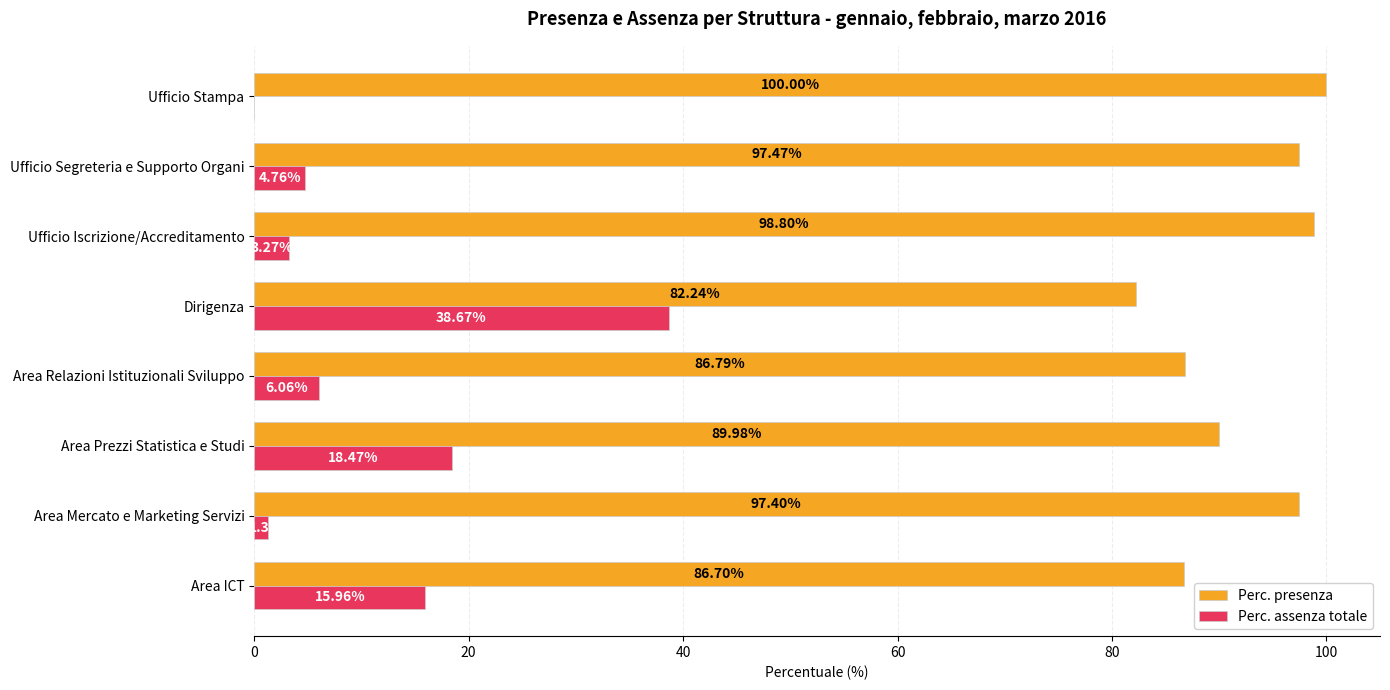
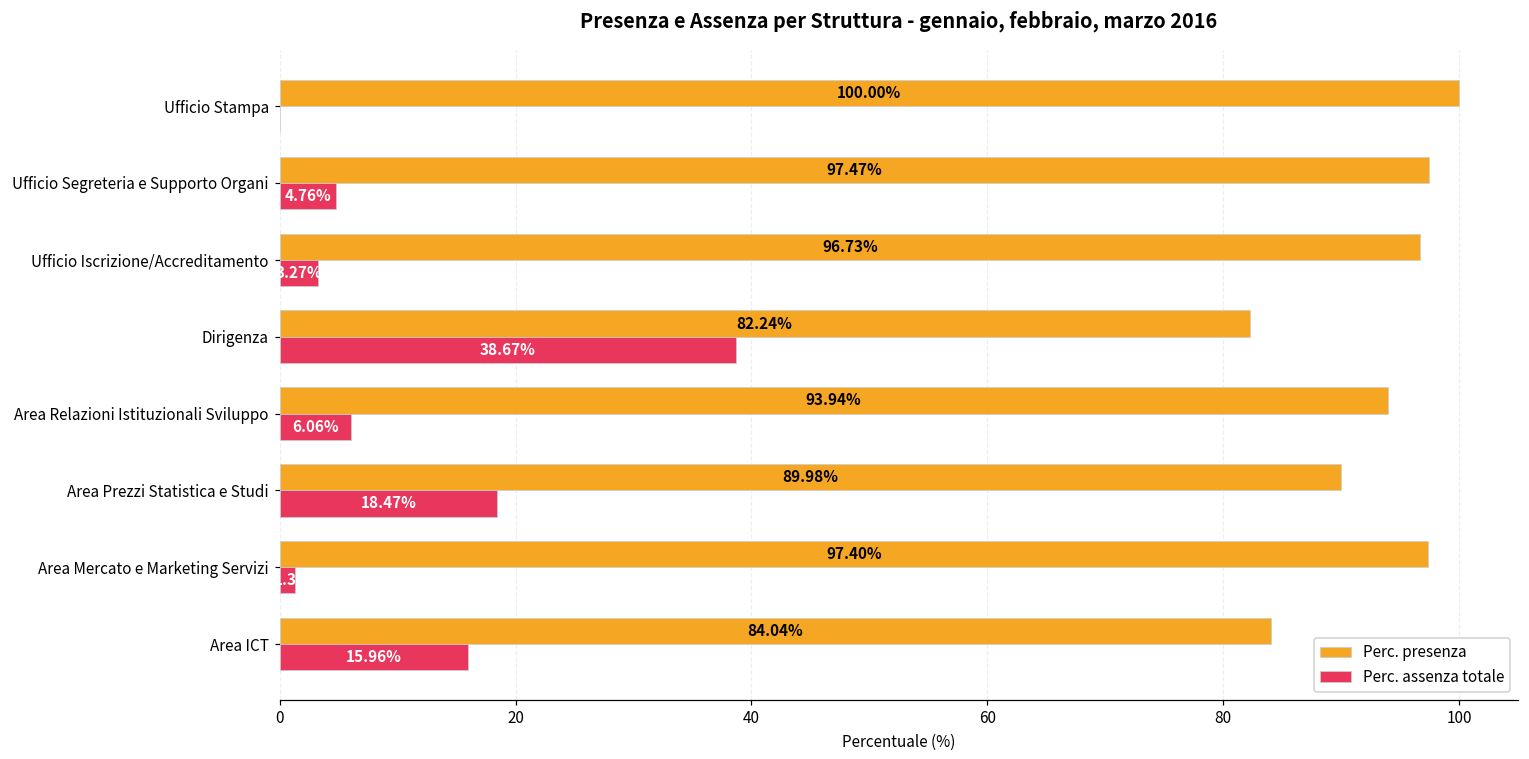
Perc. presenza, Ufficio Iscrizione/Accreditamento: 98.80% -> 96.73%
Perc. presenza, Area Relazioni Istituzionali Sviluppo: 86.79% -> 93.94%
Perc. presenza, Area ICT: 86.70% -> 84.04%
